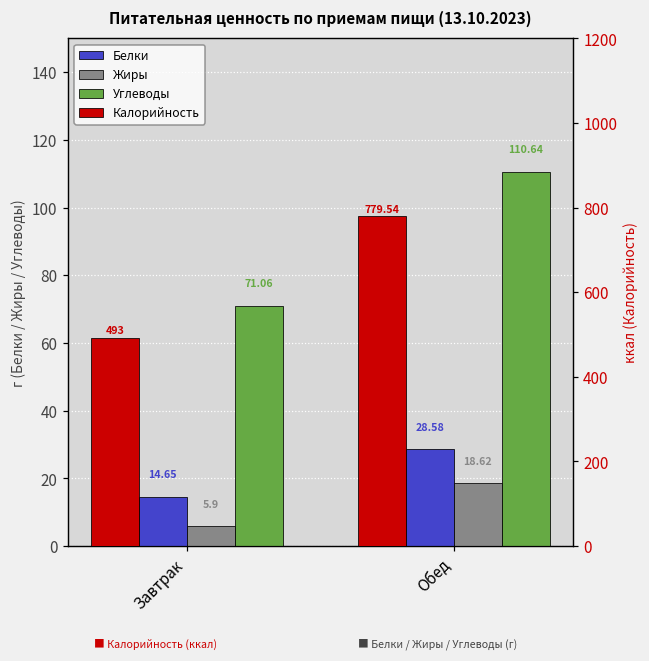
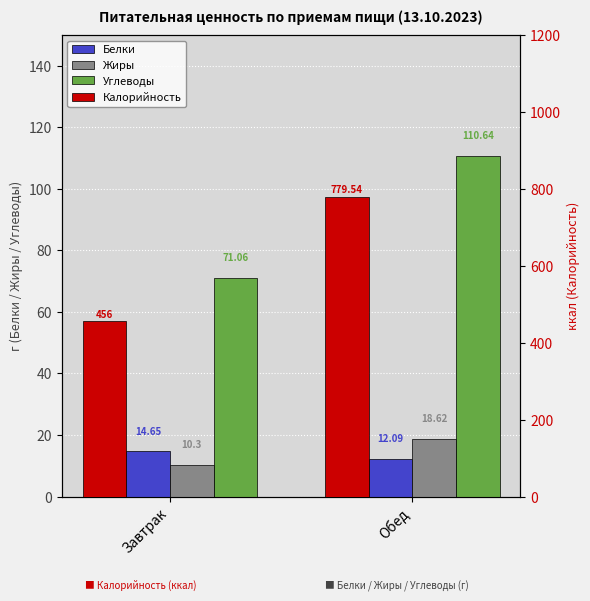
Жиры, Завтрак: 5.9 -> 10.3
Белки, Обед: 28.58 -> 12.09
Калорийность, Завтрак: 493 -> 456
